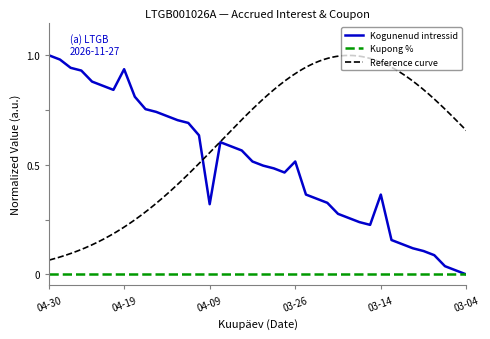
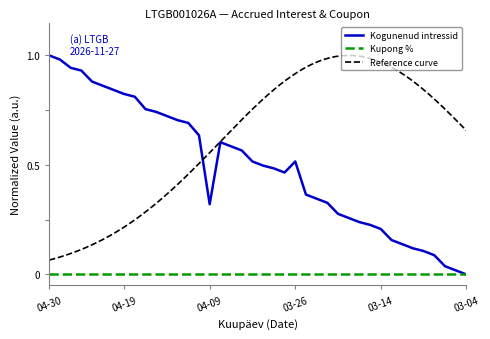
Kogunenud intressid, 04-19: 0.94 -> 0.82
Kogunenud intressid, 03-14: 0.36 -> 0.21
